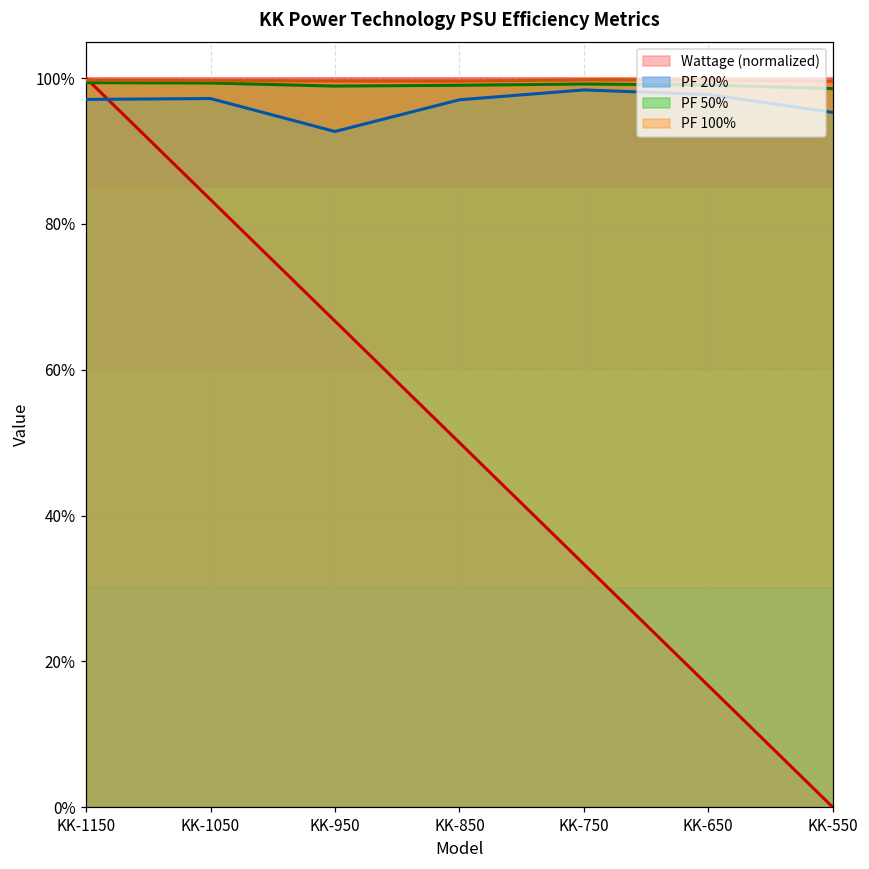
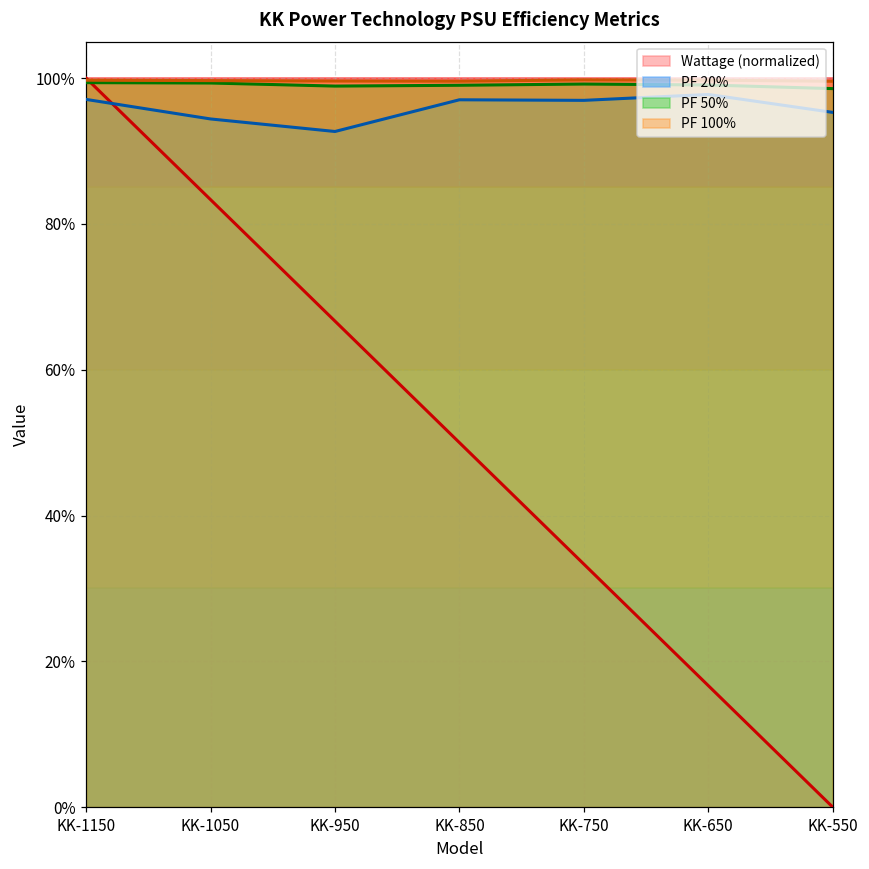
PF 20%, KK-1050: 97% -> 94%
PF 20%, KK-750: 98% -> 97%
